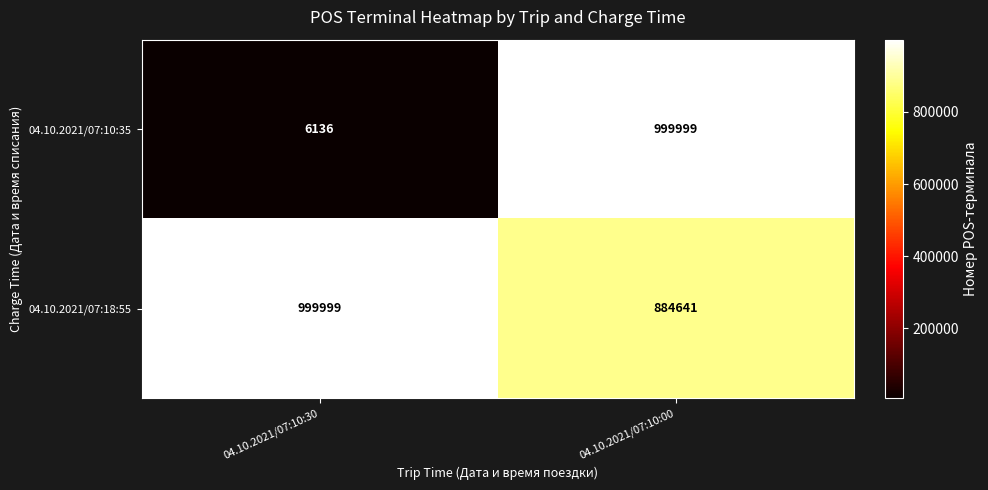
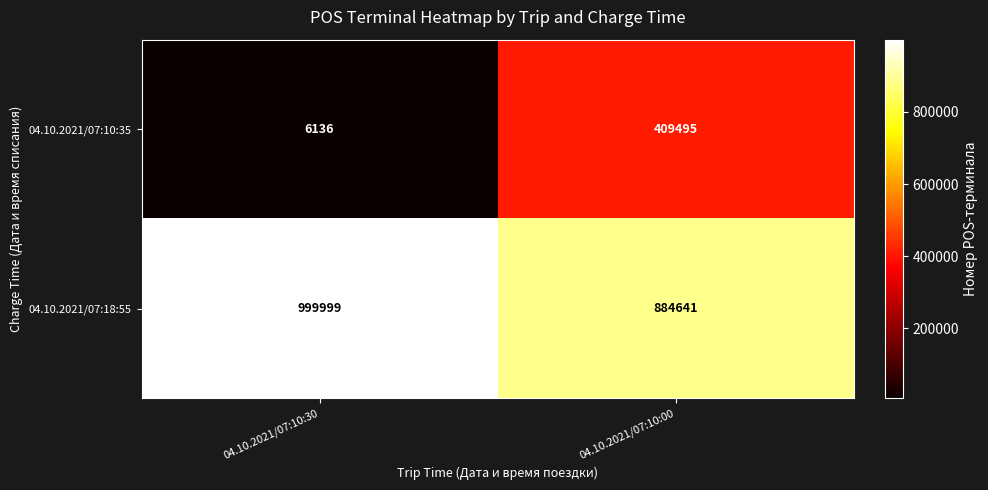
04.10.2021/07:10:35, 04.10.2021/07:10:00: 999999 -> 409495
